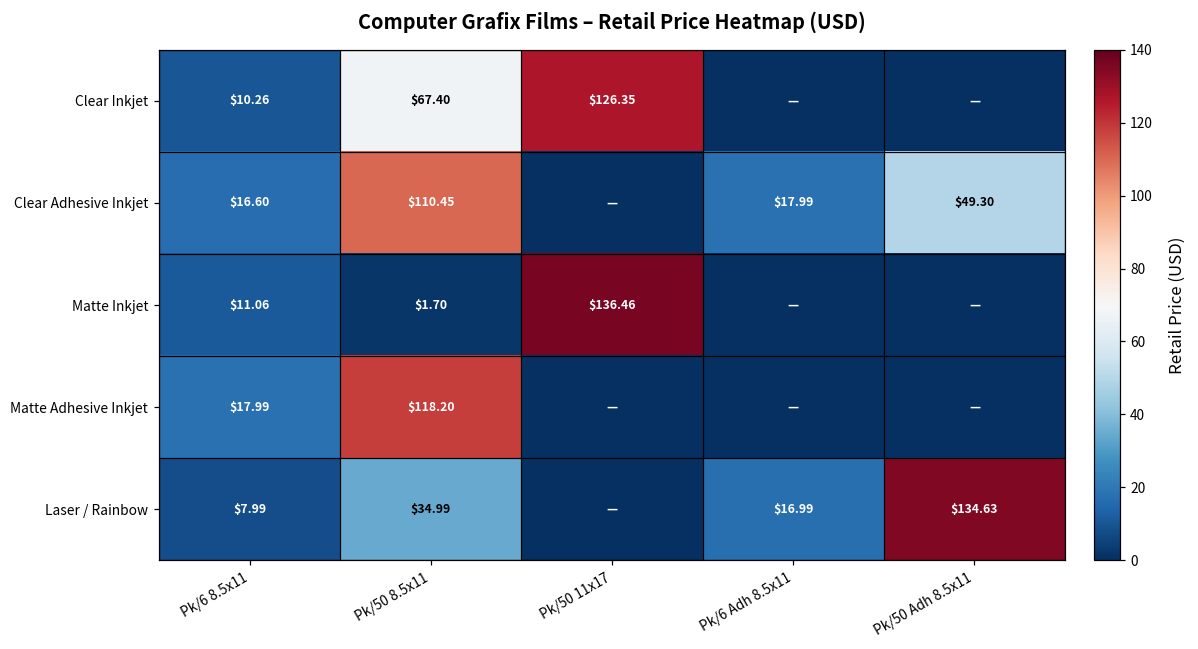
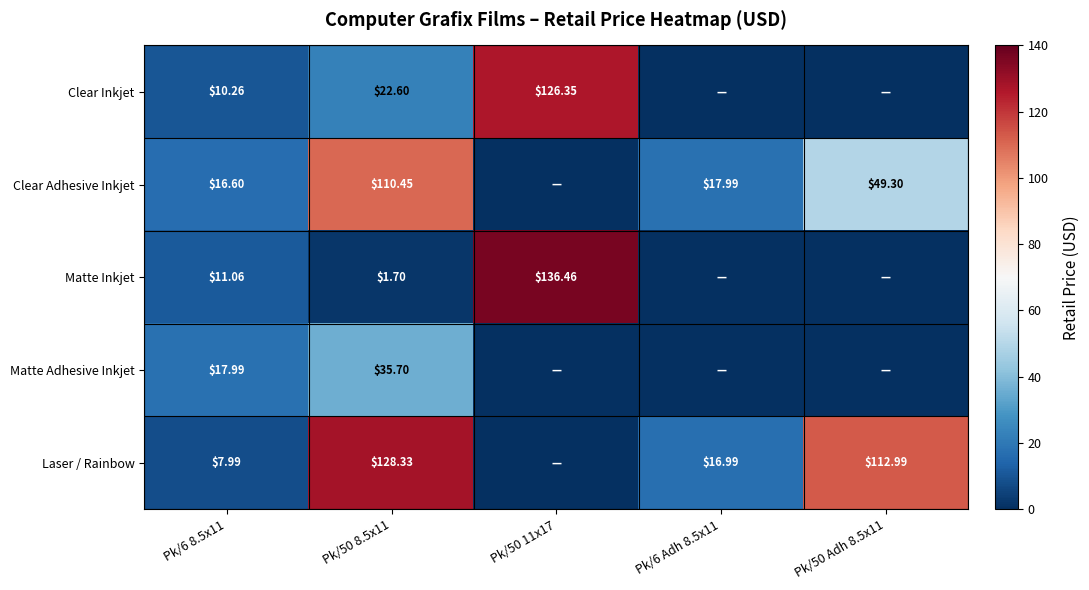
Clear Inkjet, Pk/50 8.5x11: $67.40 -> $22.60
Matte Adhesive Inkjet, Pk/50 8.5x11: $118.20 -> $35.70
Laser / Rainbow, Pk/50 8.5x11: $34.99 -> $128.33
Laser / Rainbow, Pk/50 Adh 8.5x11: $134.63 -> $112.99
